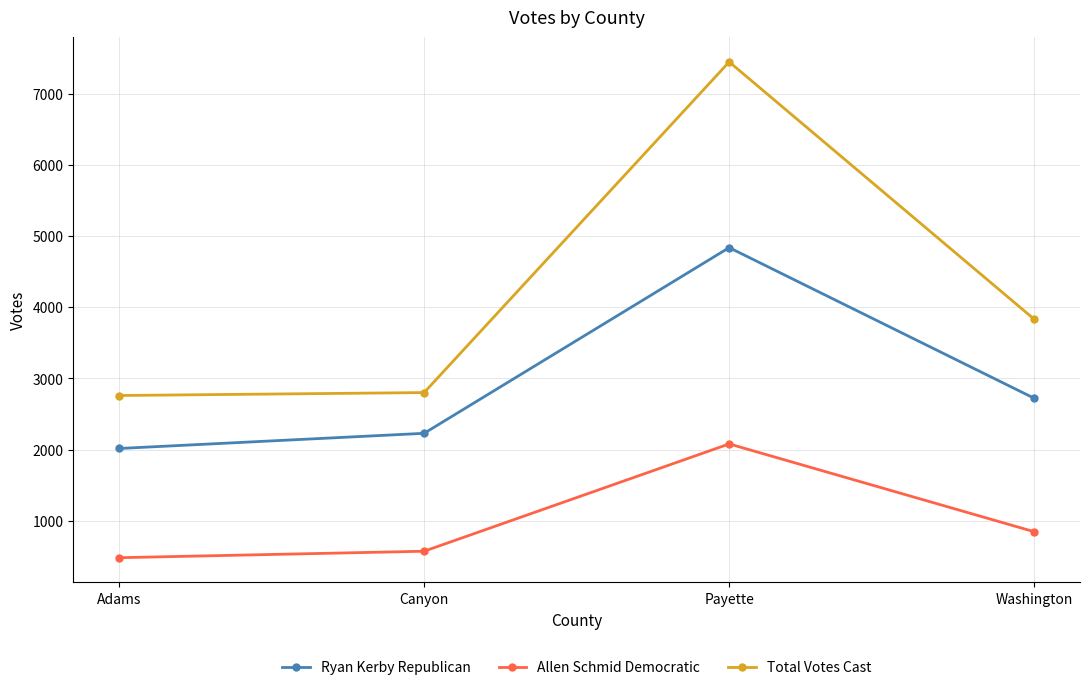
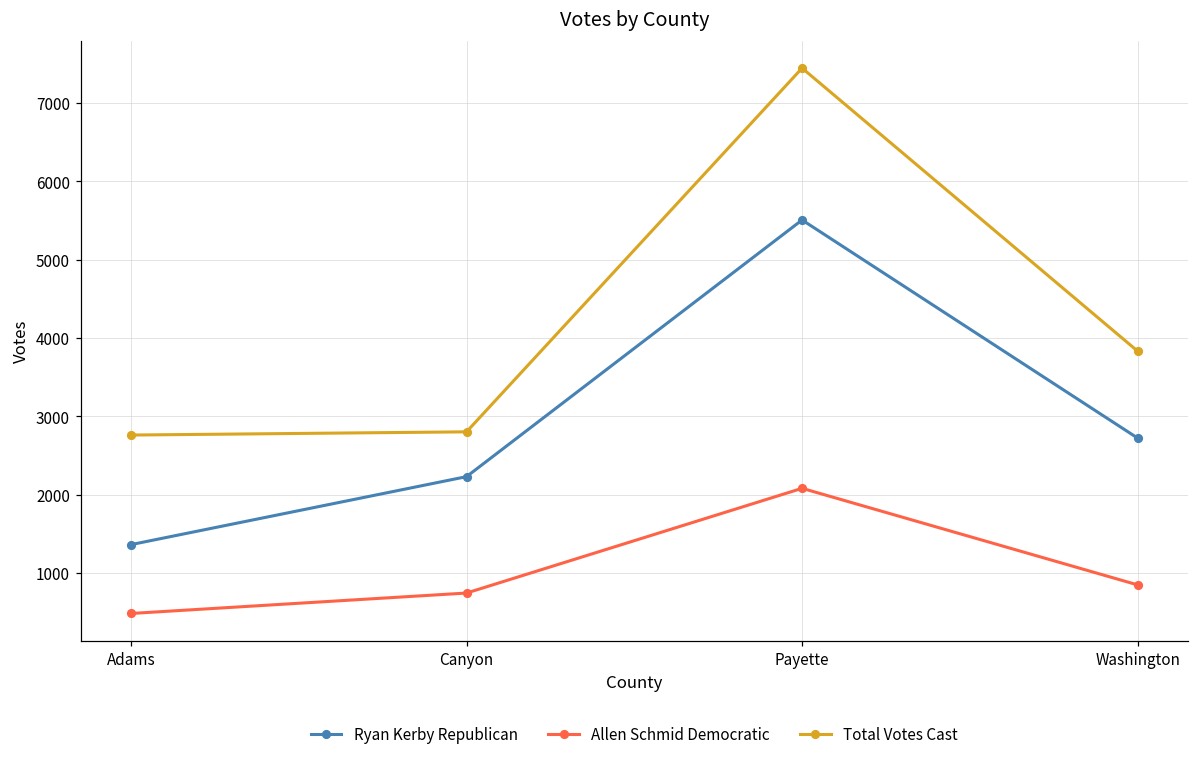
Ryan Kerby Republican, Adams: 2000 -> 1400
Allen Schmid Democratic, Canyon: 600 -> 700
Ryan Kerby Republican, Payette: 4800 -> 5500
